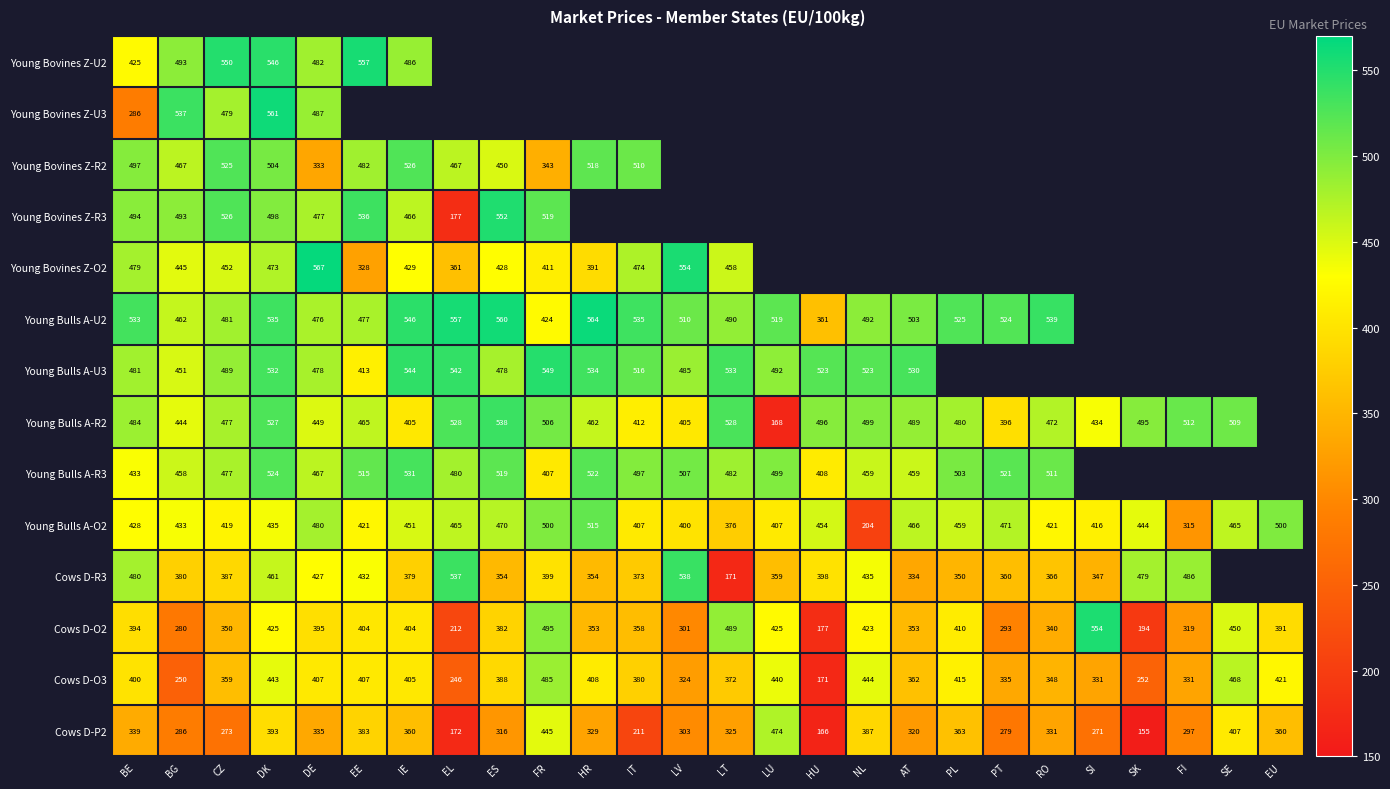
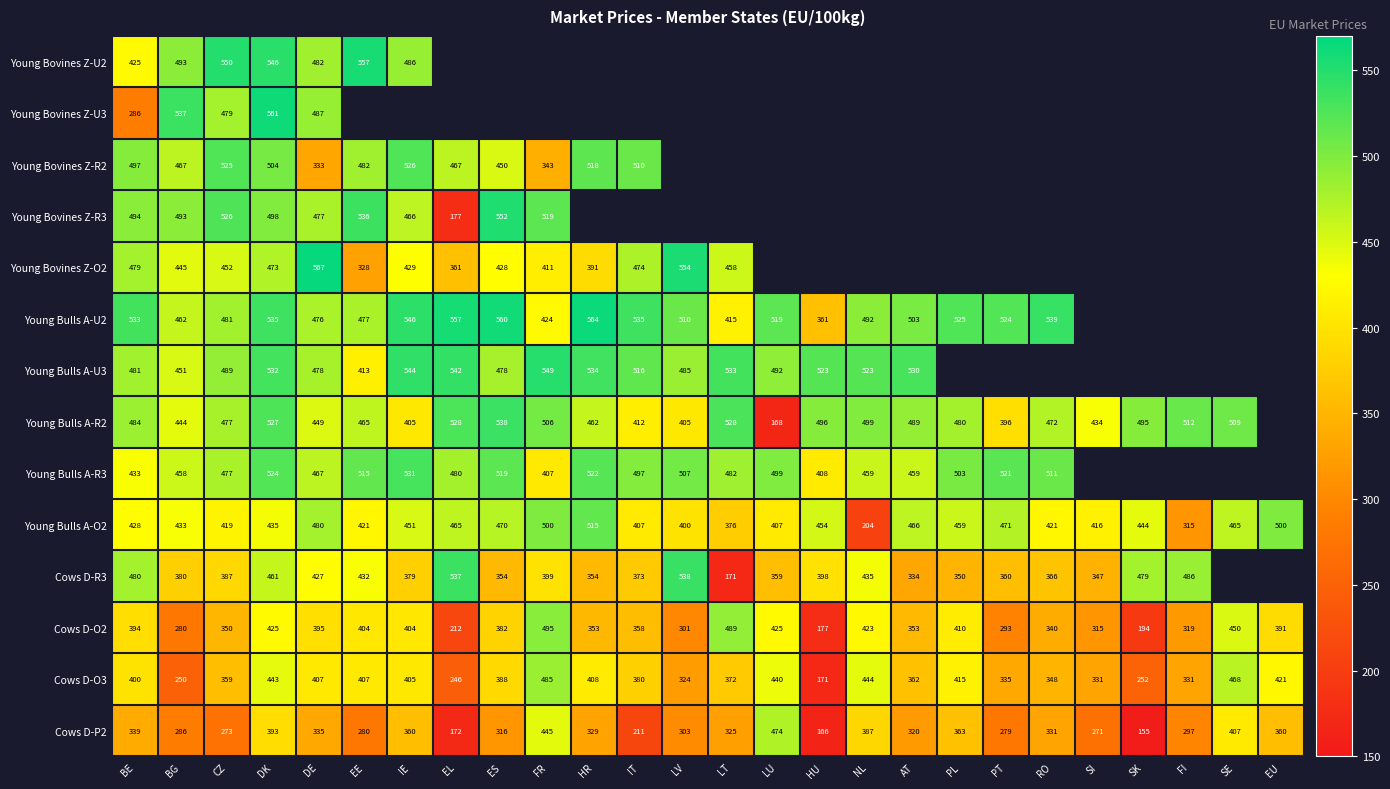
Young Bulls A-U2, LT: 490 -> 415
Cows D-O2, SI: 554 -> 315
Cows D-P2, EE: 383 -> 280
